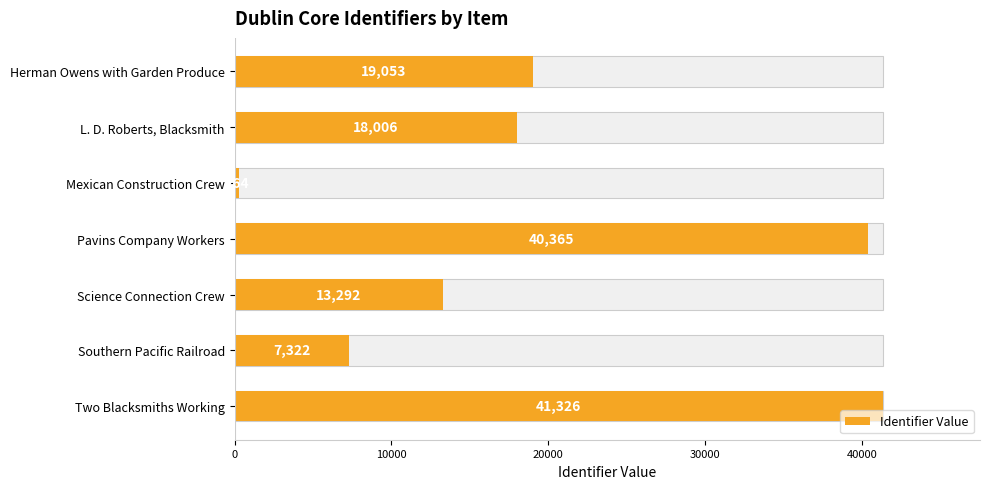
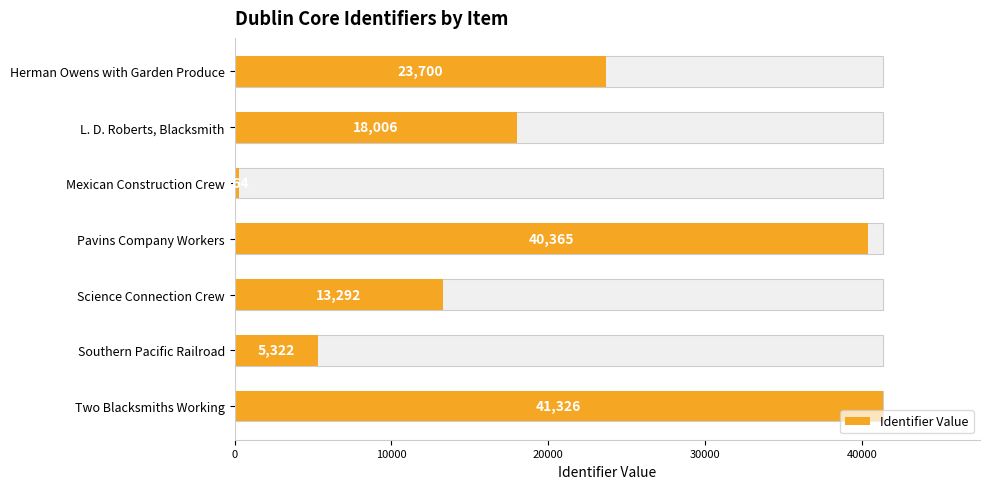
Identifier Value, Herman Owens with Garden Produce: 19,053 -> 23,700
Identifier Value, Southern Pacific Railroad: 7,322 -> 5,322
